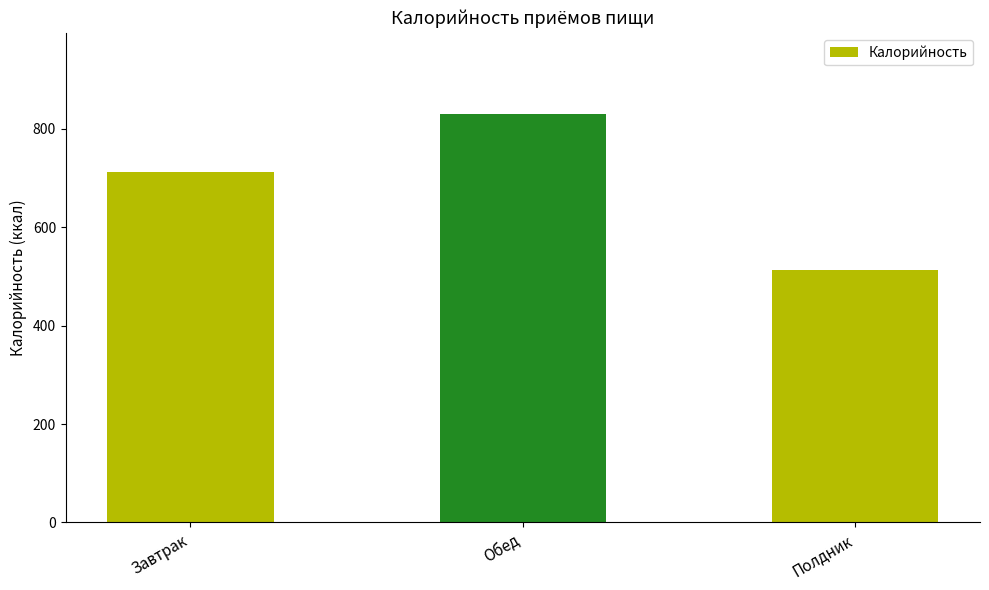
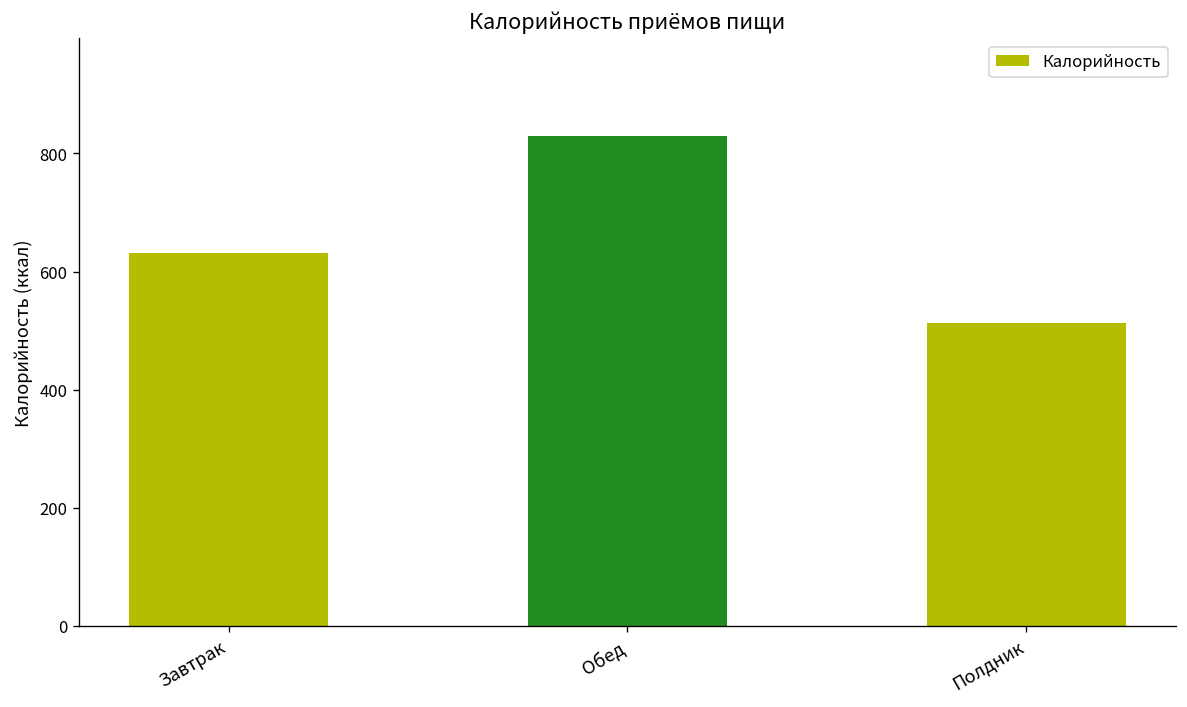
Завтрак: 710 -> 630
